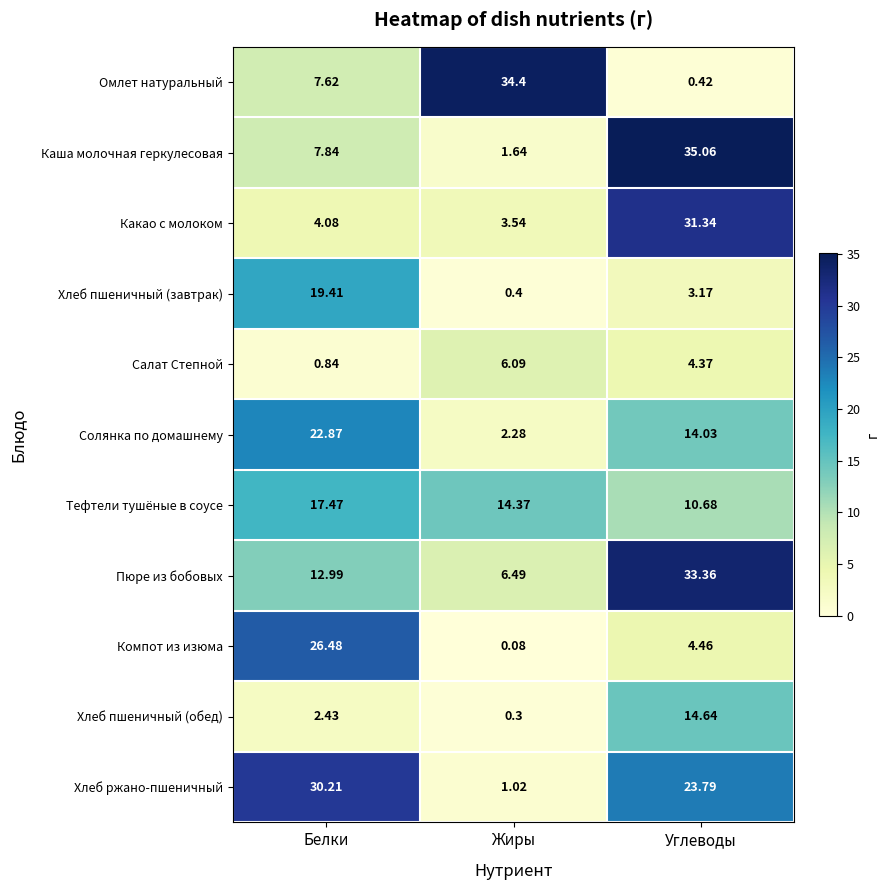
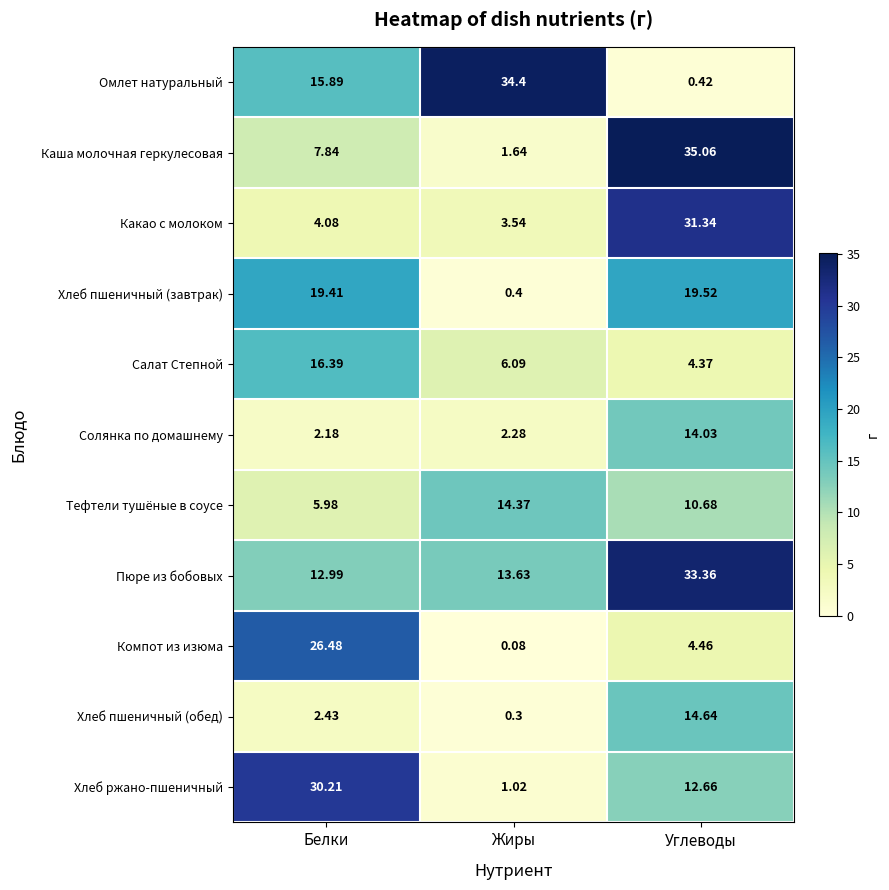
Омлет натуральный, Белки: 7.62 -> 15.89
Хлеб пшеничный (завтрак), Углеводы: 3.17 -> 19.52
Салат Степной, Белки: 0.84 -> 16.39
Солянка по домашнему, Белки: 22.87 -> 2.18
Тефтели тушёные в соусе, Белки: 17.47 -> 5.98
Пюре из бобовых, Жиры: 6.49 -> 13.63
Хлеб ржано-пшеничный, Углеводы: 23.79 -> 12.66
